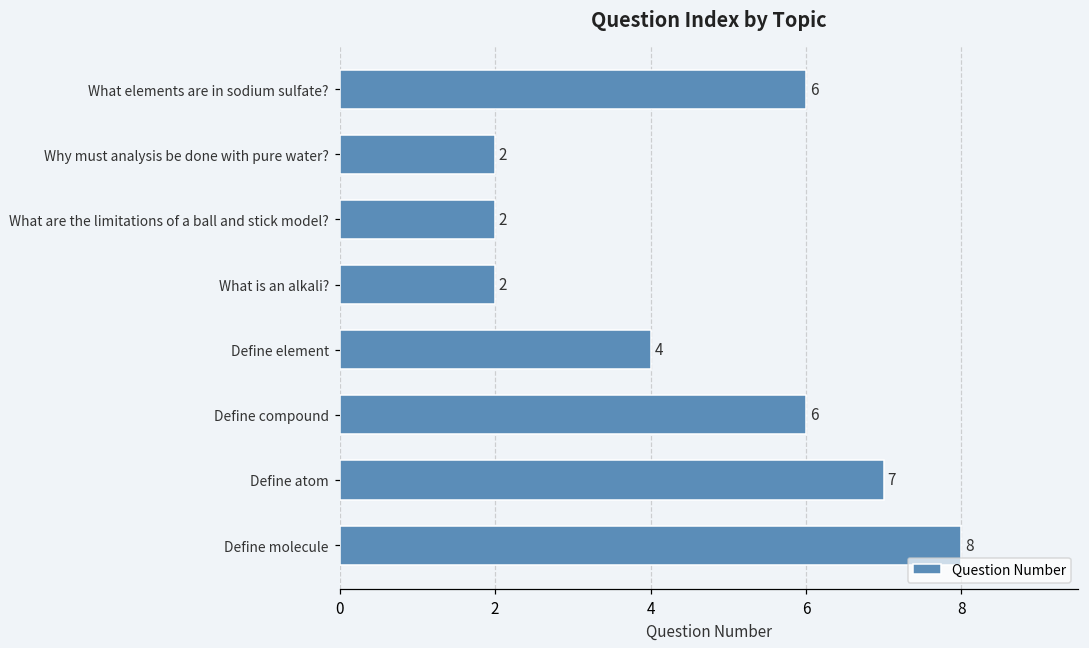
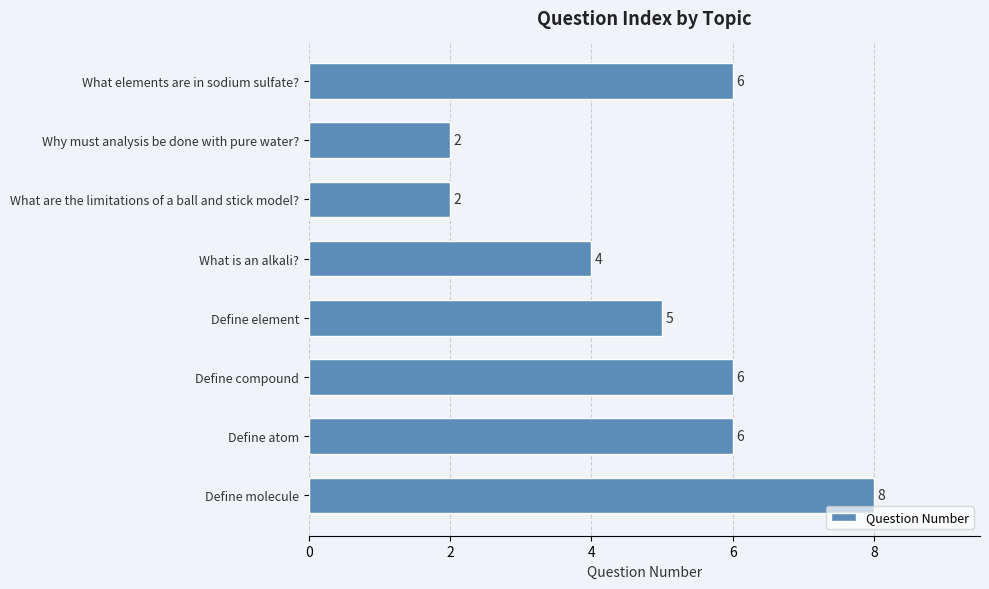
What is an alkali?: 2 -> 4
Define element: 4 -> 5
Define atom: 7 -> 6
